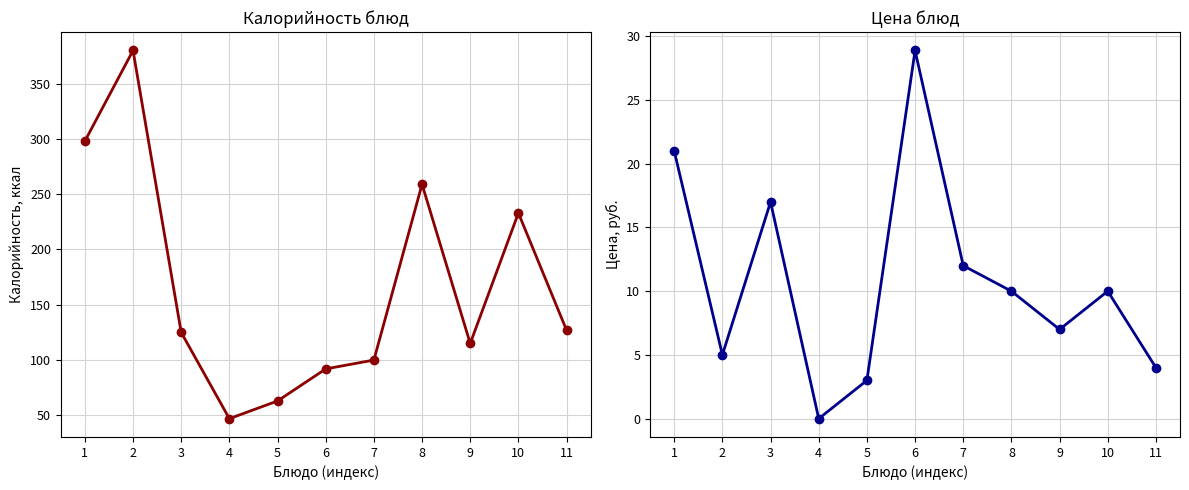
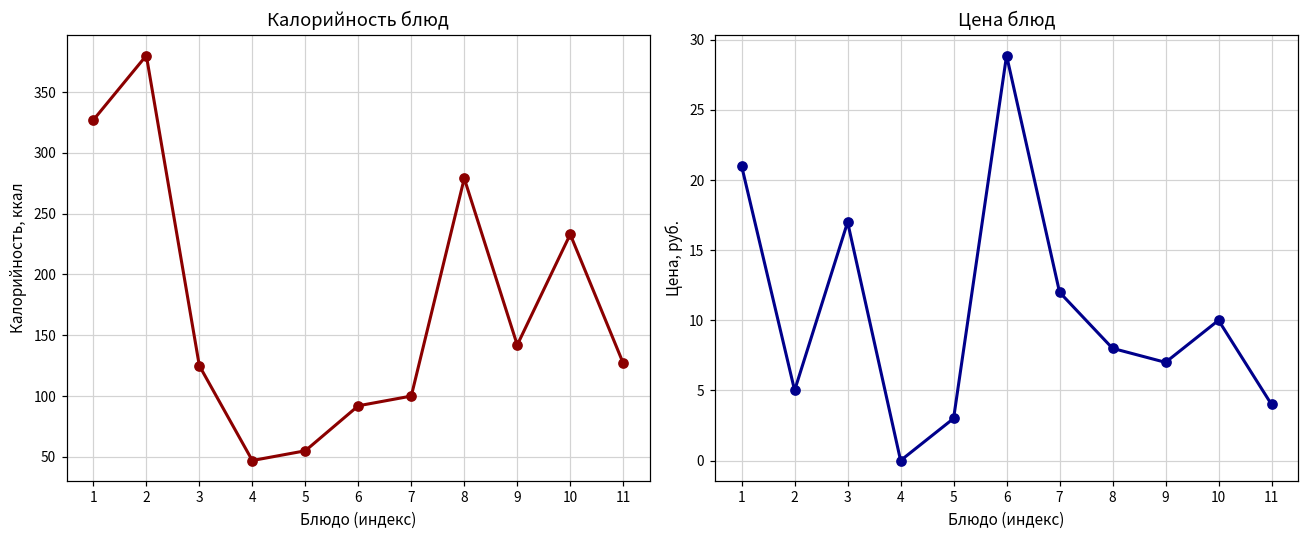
Калорийность блюд, 1: 298 -> 327
Калорийность блюд, 5: 63 -> 55
Калорийность блюд, 8: 259 -> 279
Калорийность блюд, 9: 115 -> 142
Цена блюд, 8: 10 -> 8
